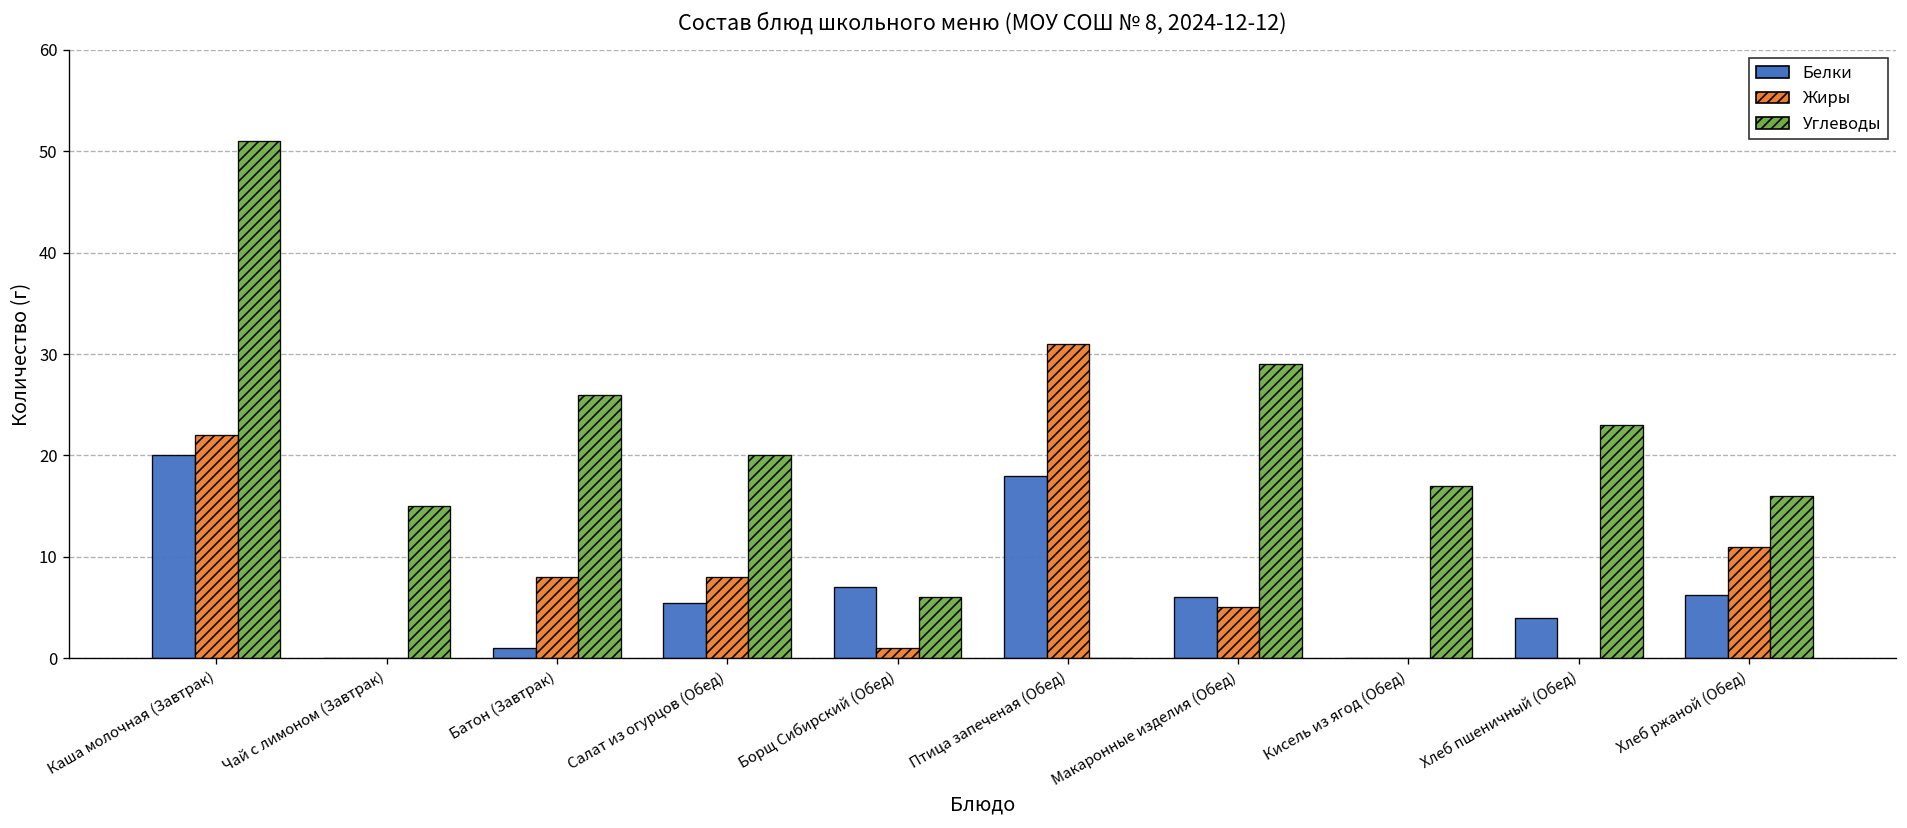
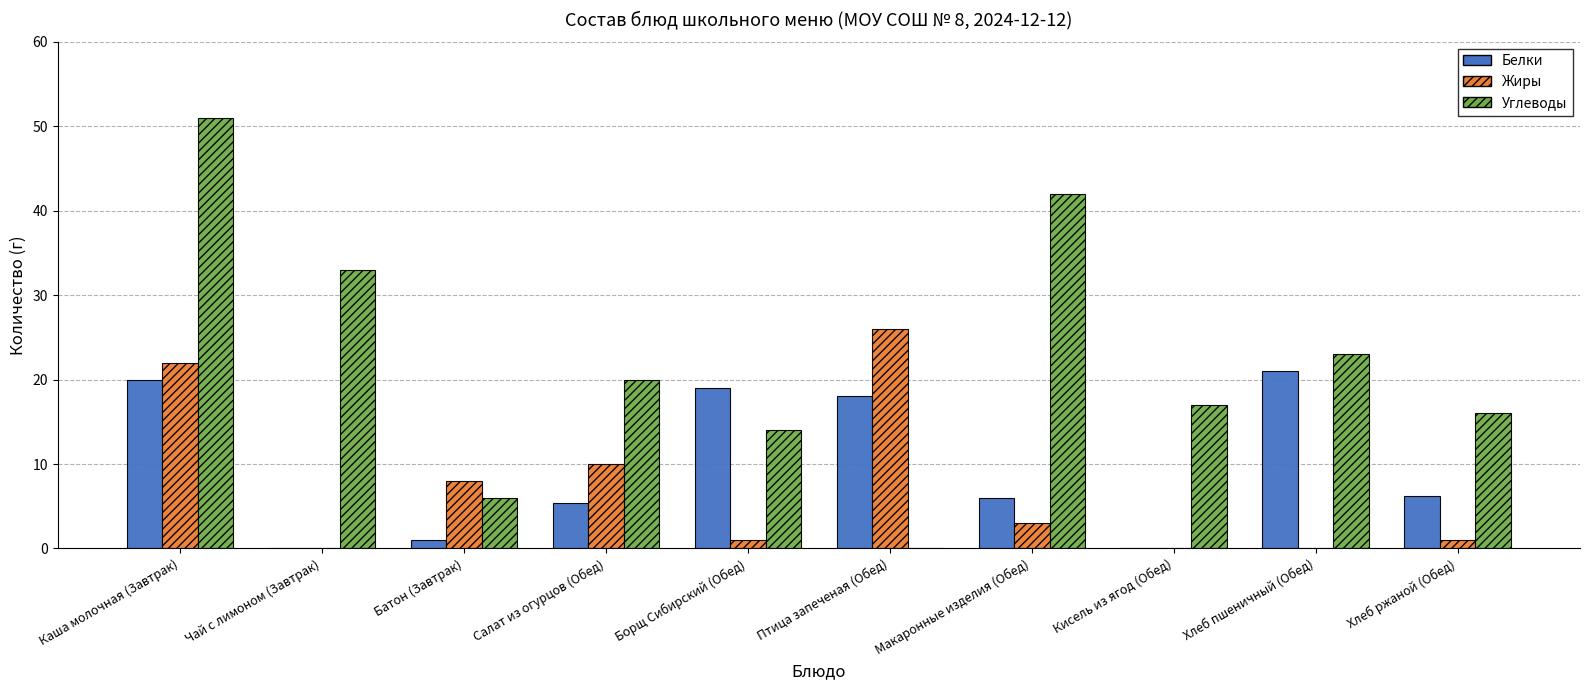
Углеводы, Чай с лимоном (Завтрак): 15 -> 33
Углеводы, Батон (Завтрак): 26 -> 6
Жиры, Салат из огурцов (Обед): 8 -> 10
Белки, Борщ Сибирский (Обед): 7 -> 19
Углеводы, Борщ Сибирский (Обед): 6 -> 14
Жиры, Птица запеченая (Обед): 31 -> 26
Жиры, Макаронные изделия (Обед): 5 -> 3
Углеводы, Макаронные изделия (Обед): 29 -> 42
Белки, Хлеб пшеничный (Обед): 4 -> 21
Жиры, Хлеб ржаной (Обед): 11 -> 1
